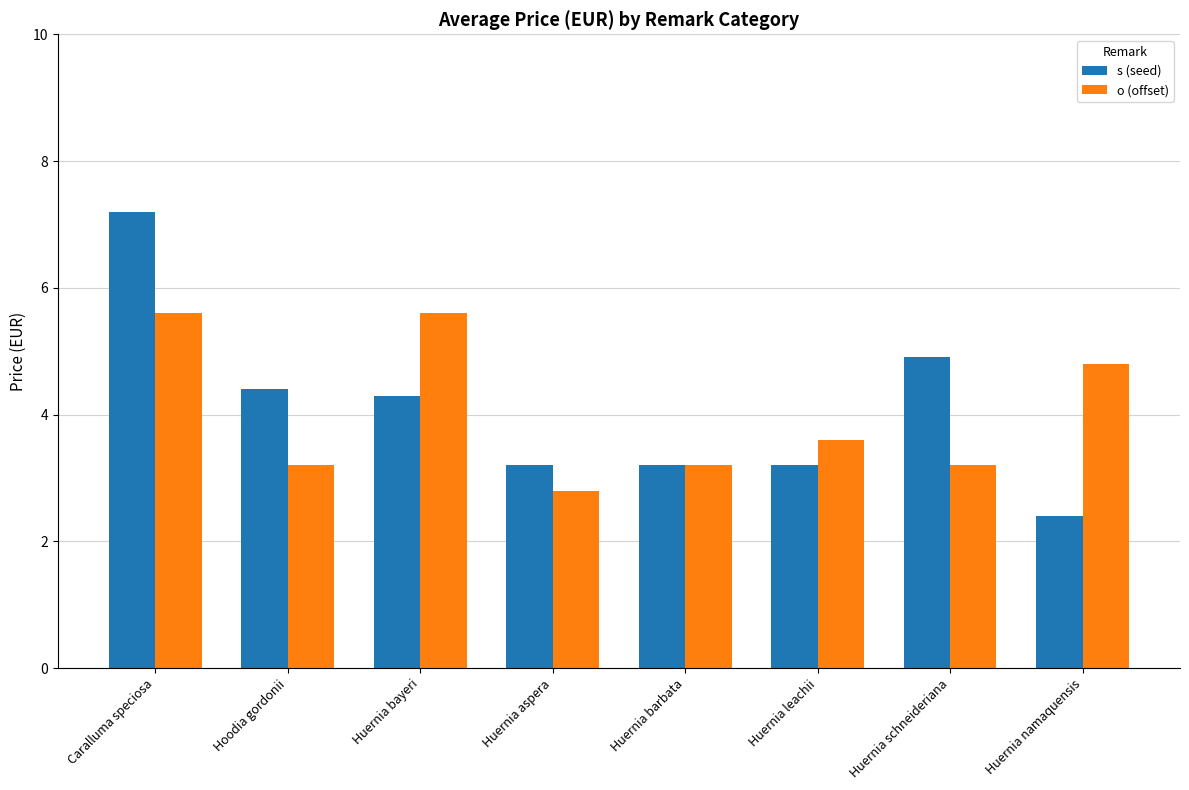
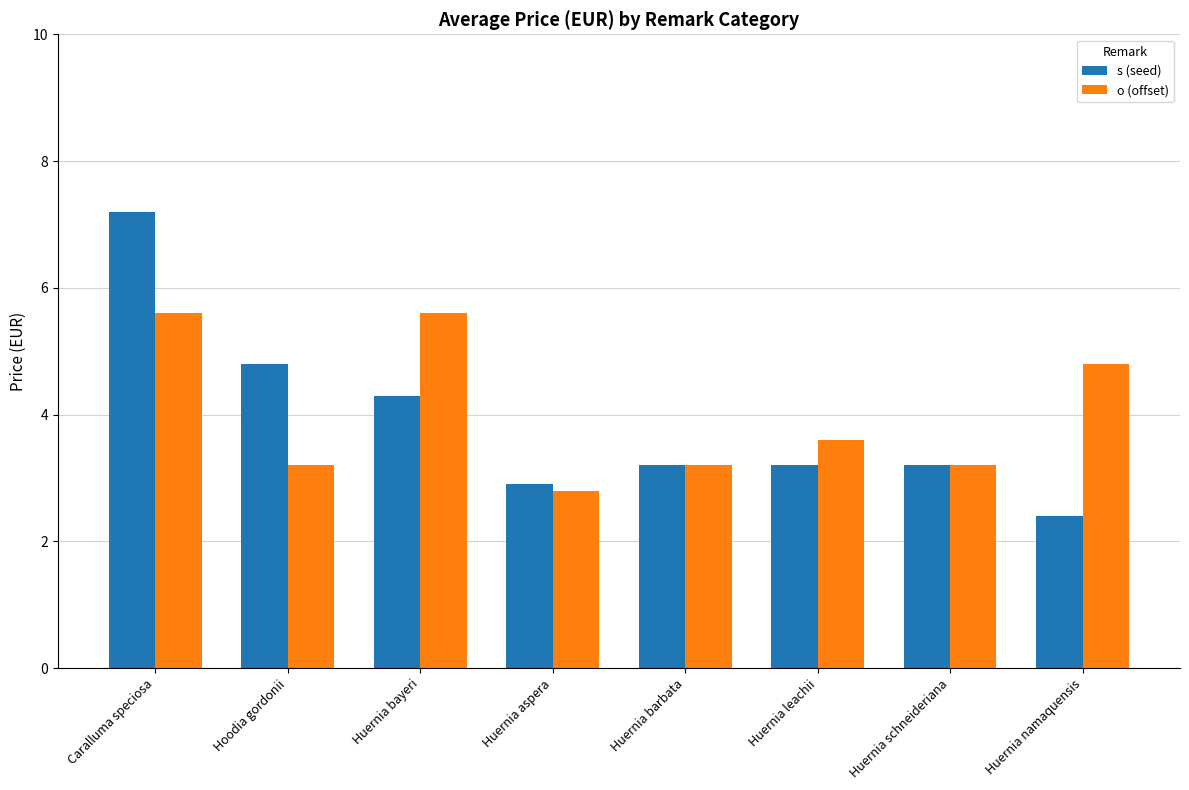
s (seed), Hoodia gordonii: 4.4 -> 4.8
s (seed), Huernia aspera: 3.2 -> 2.9
s (seed), Huernia schneideriana: 4.9 -> 3.2
